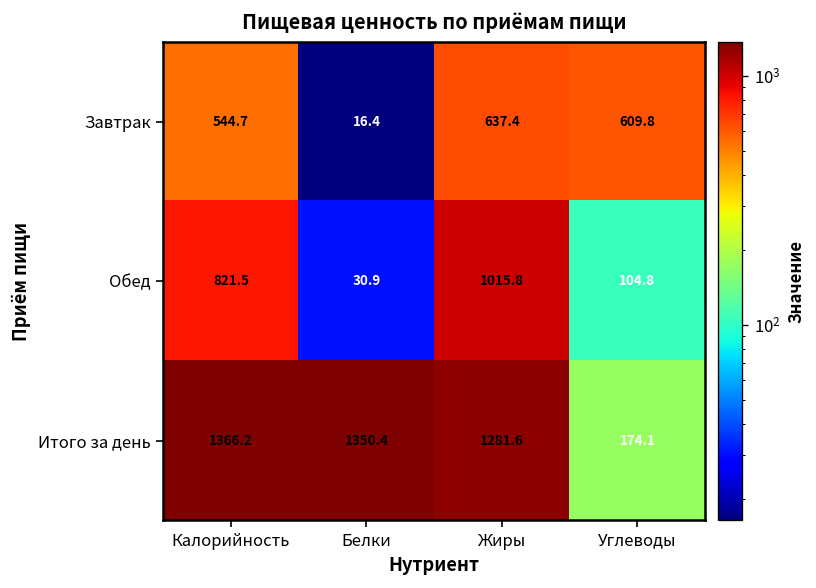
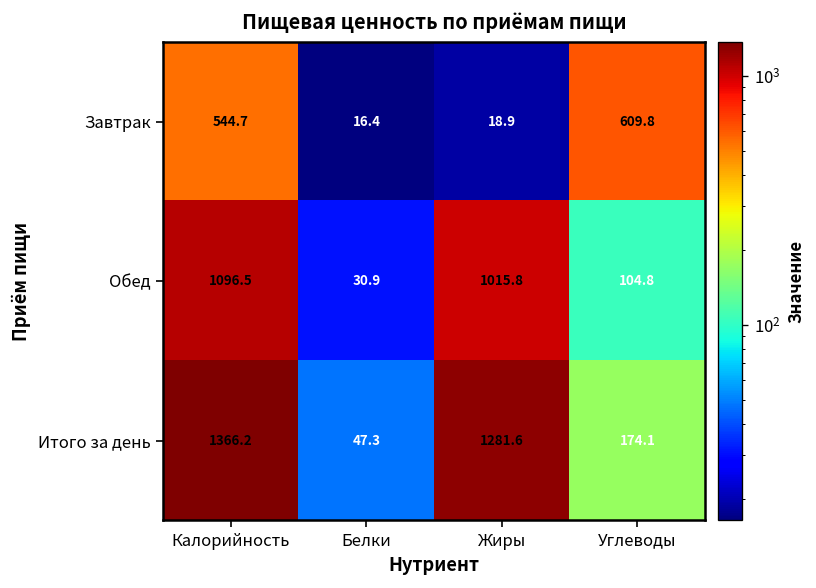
Завтрак, Жиры: 637.4 -> 18.9
Обед, Калорийность: 821.5 -> 1096.5
Итого за день, Белки: 1350.4 -> 47.3
